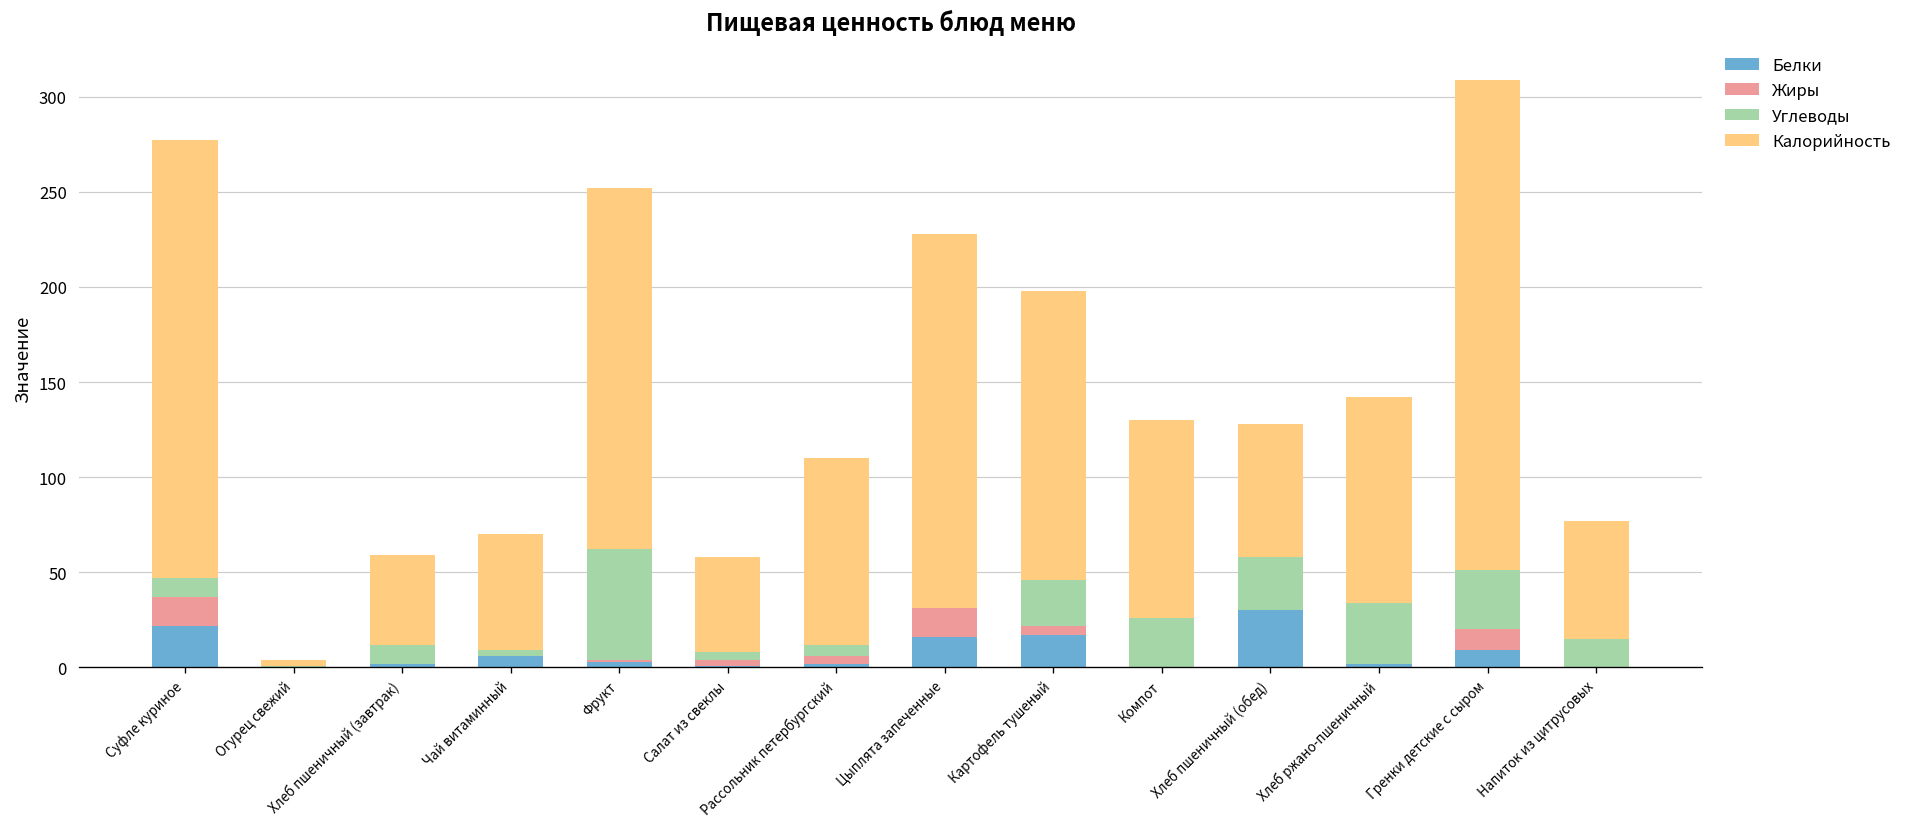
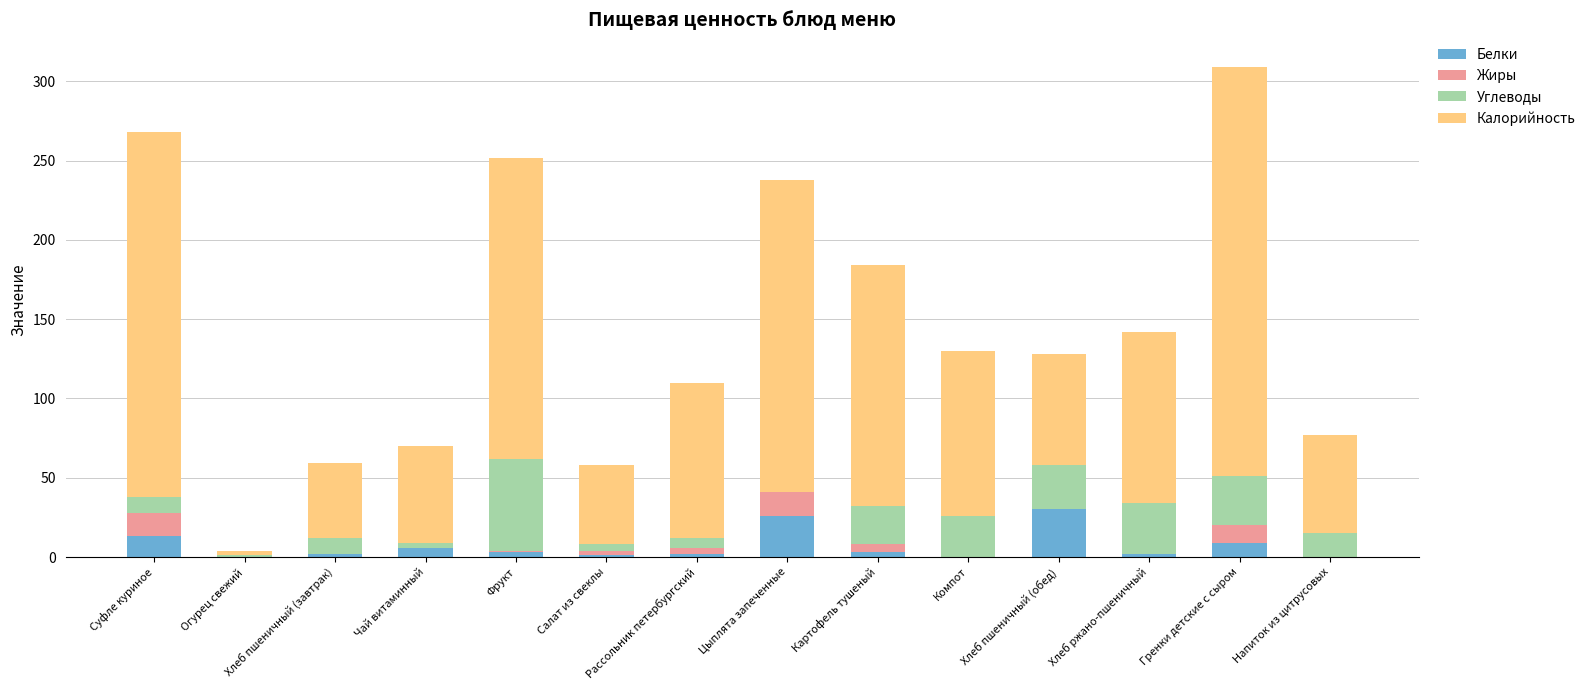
Белки, Суфле куриное: 22 -> 13
Белки, Цыплята запеченные: 16 -> 26
Белки, Картофель тушеный: 17 -> 3
